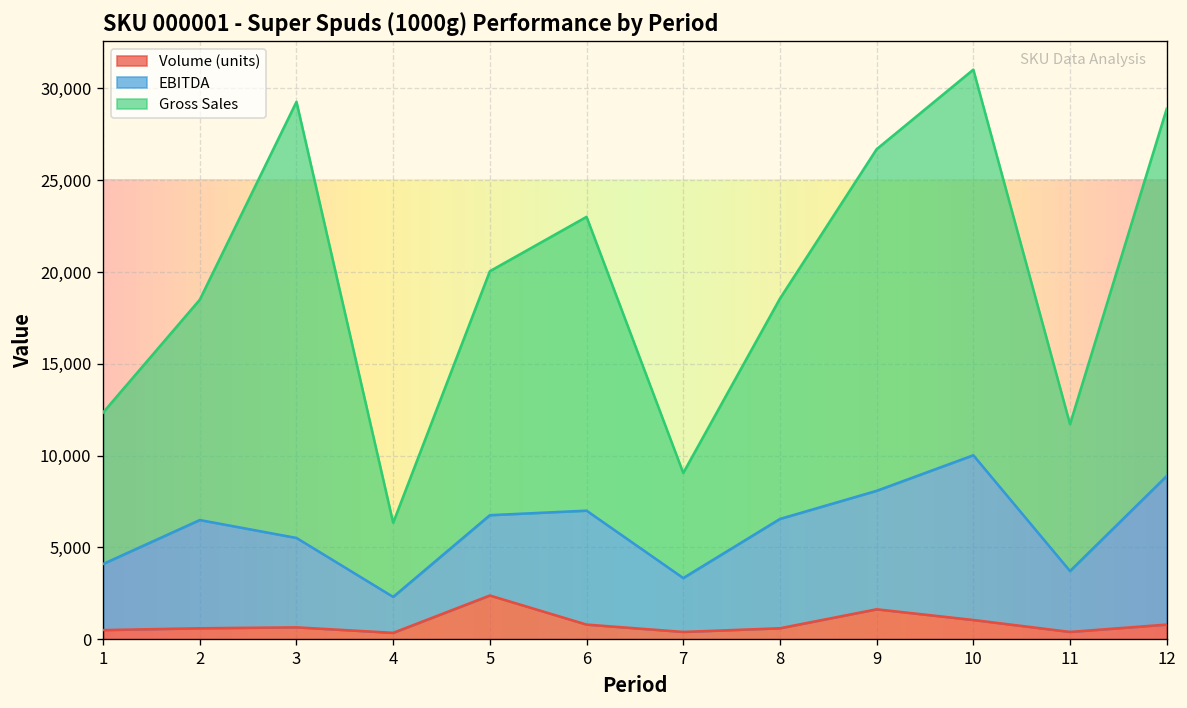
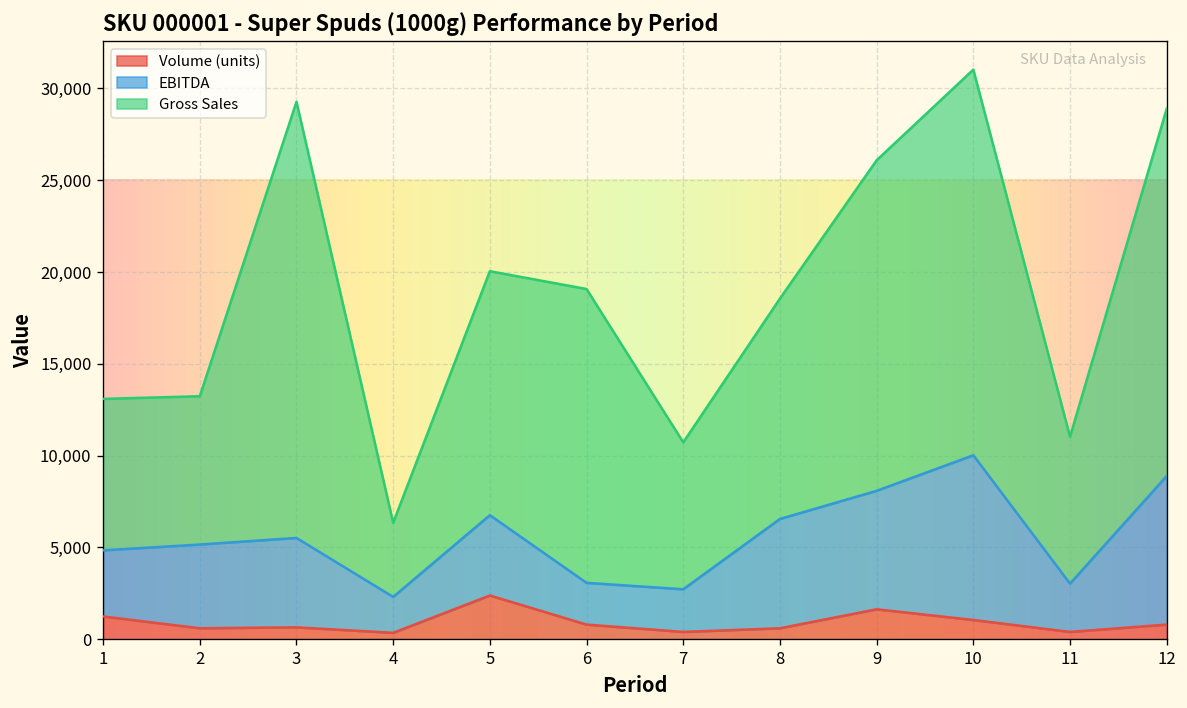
Volume (units), 1: 500 -> 1,200
EBITDA, 2: 5,900 -> 4,600
Gross Sales, 2: 12,000 -> 8,100
EBITDA, 6: 6,200 -> 2,300
EBITDA, 7: 2,900 -> 2,300
Gross Sales, 7: 5,700 -> 8,000
Gross Sales, 9: 18,600 -> 18,000
EBITDA, 11: 3,300 -> 2,600
